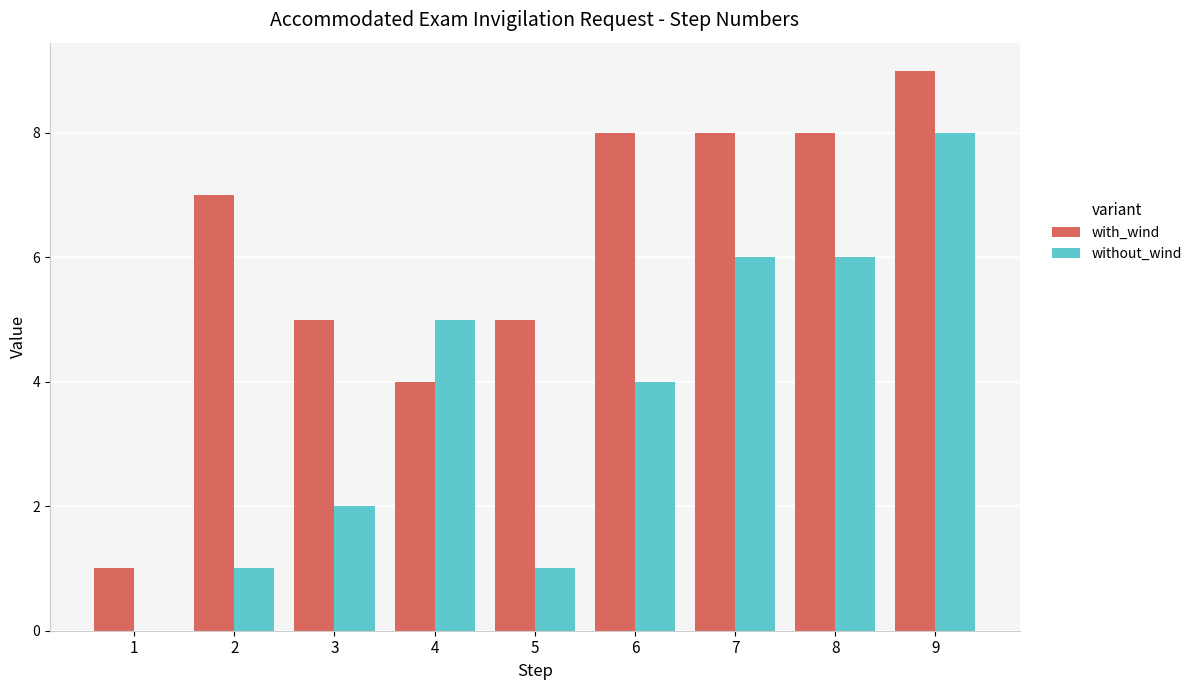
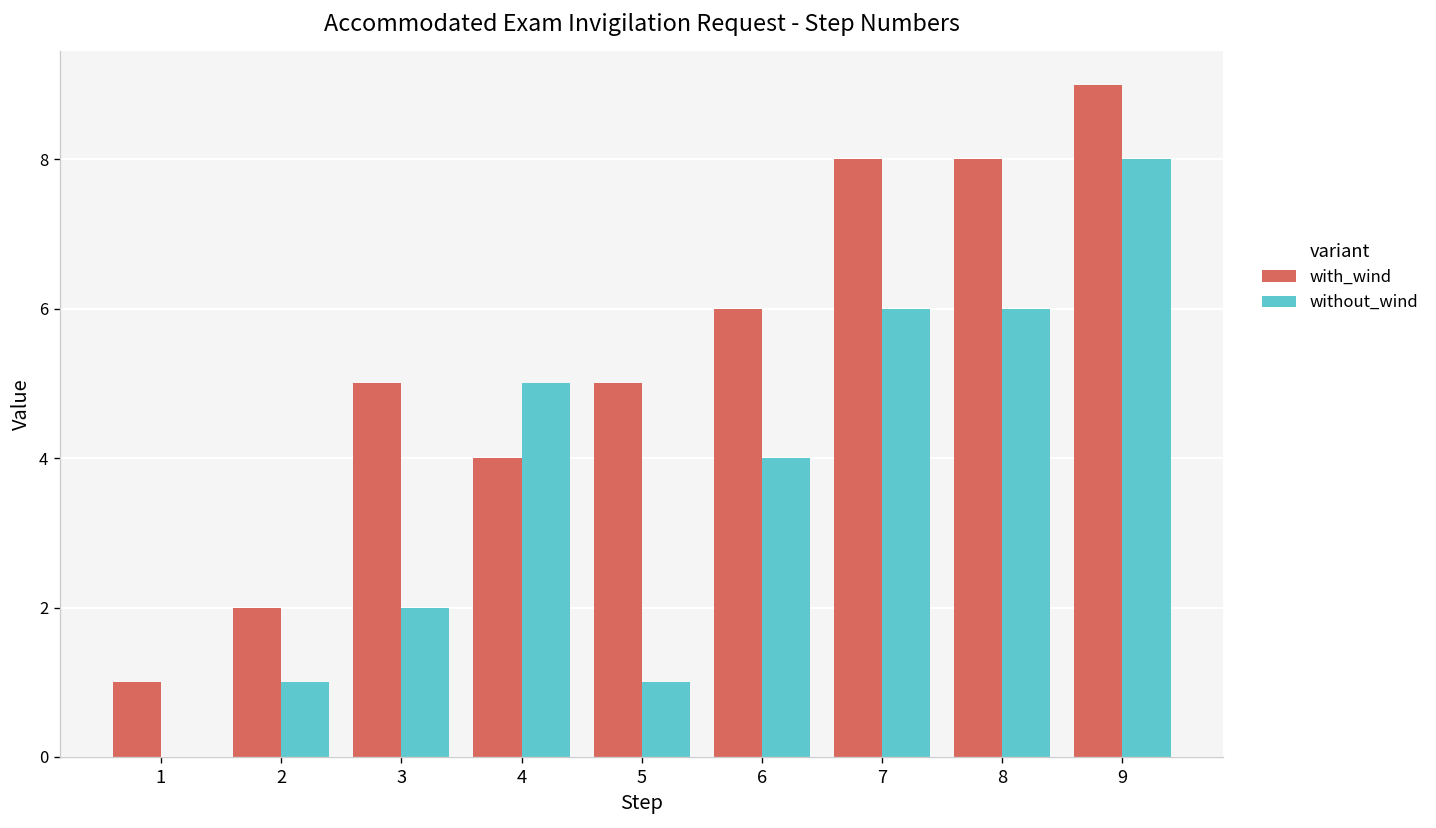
with_wind, 2: 7 -> 2
with_wind, 6: 8 -> 6
